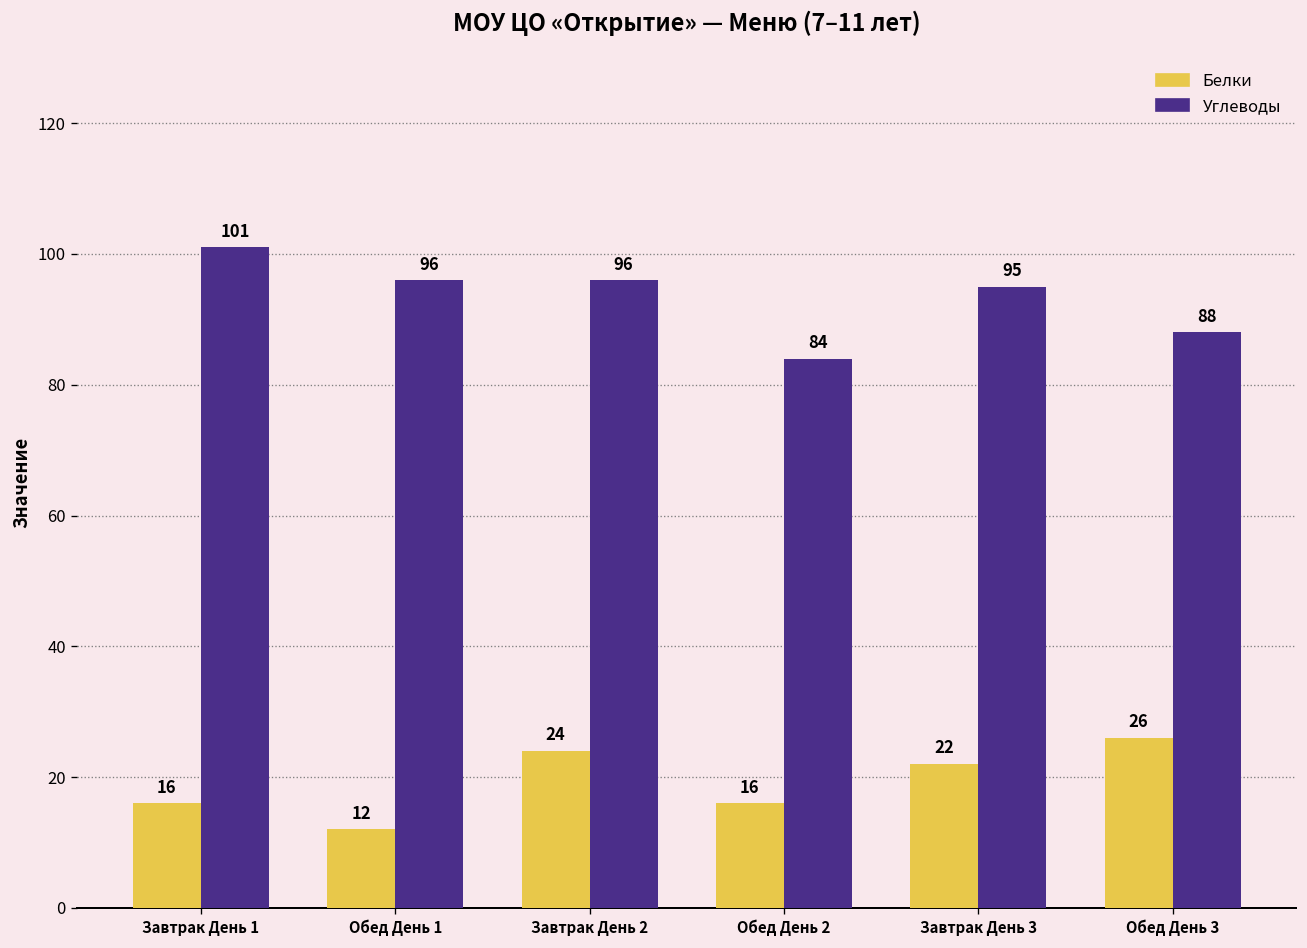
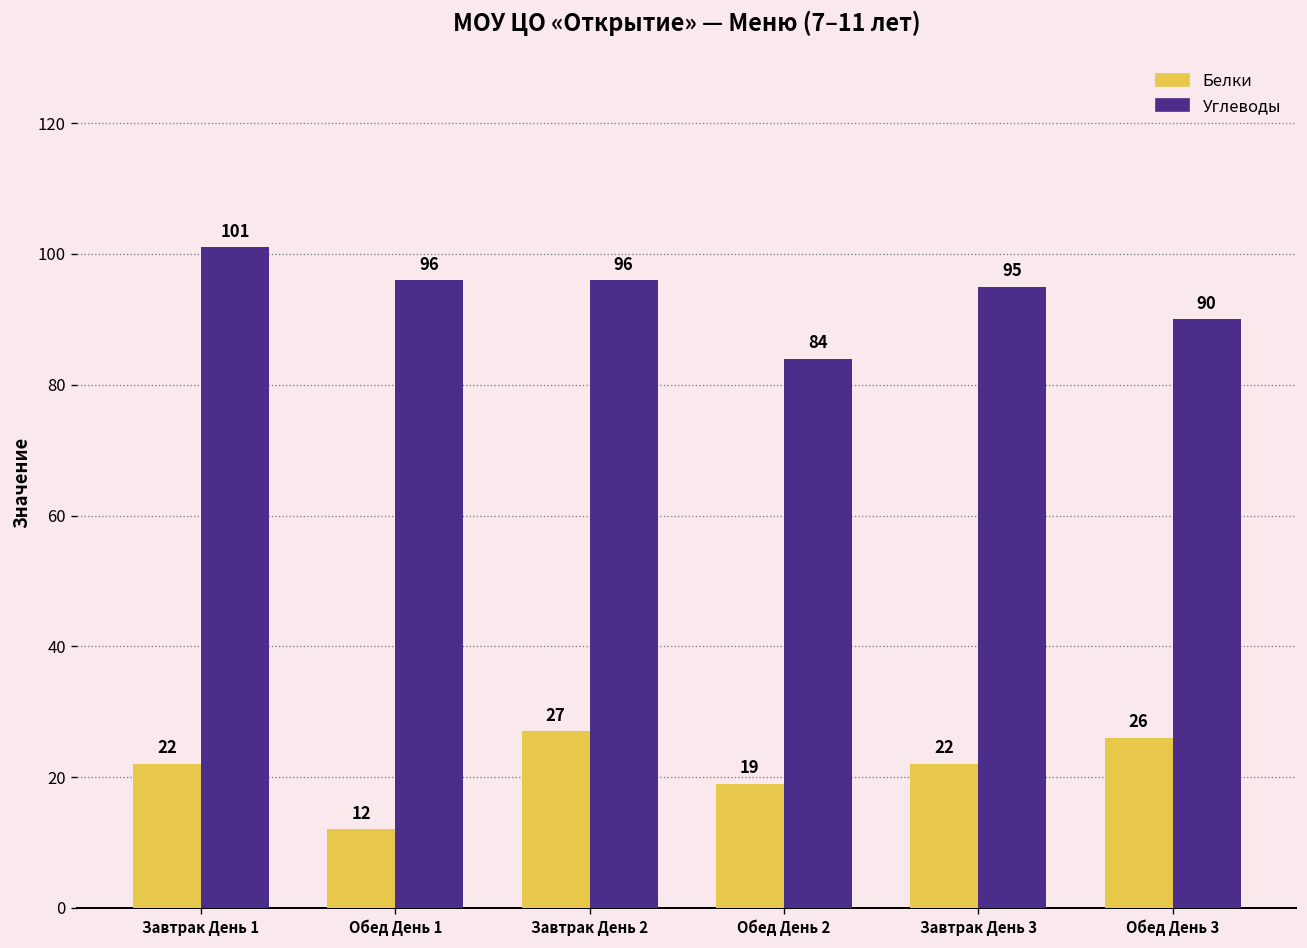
Белки, Завтрак День 1: 16 -> 22
Белки, Завтрак День 2: 24 -> 27
Белки, Обед День 2: 16 -> 19
Углеводы, Обед День 3: 88 -> 90
